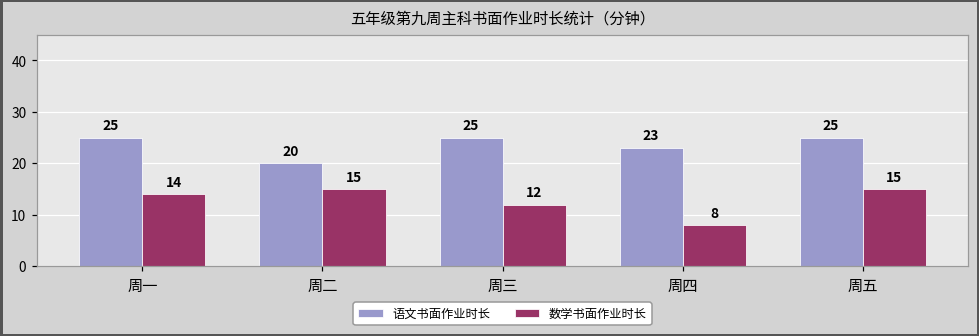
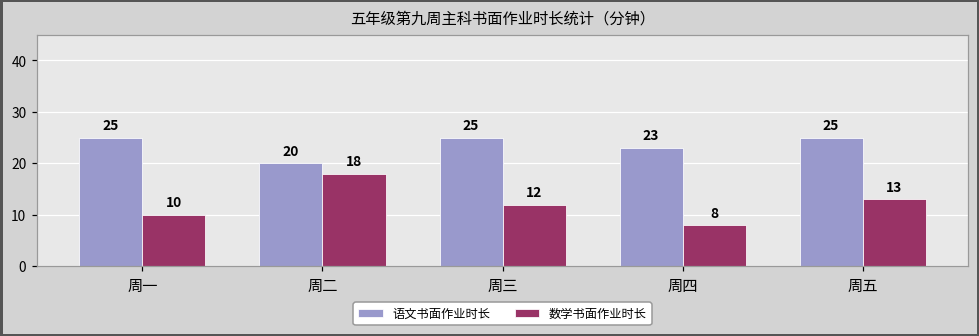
数学书面作业时长, 周一: 14 -> 10
数学书面作业时长, 周二: 15 -> 18
数学书面作业时长, 周五: 15 -> 13
